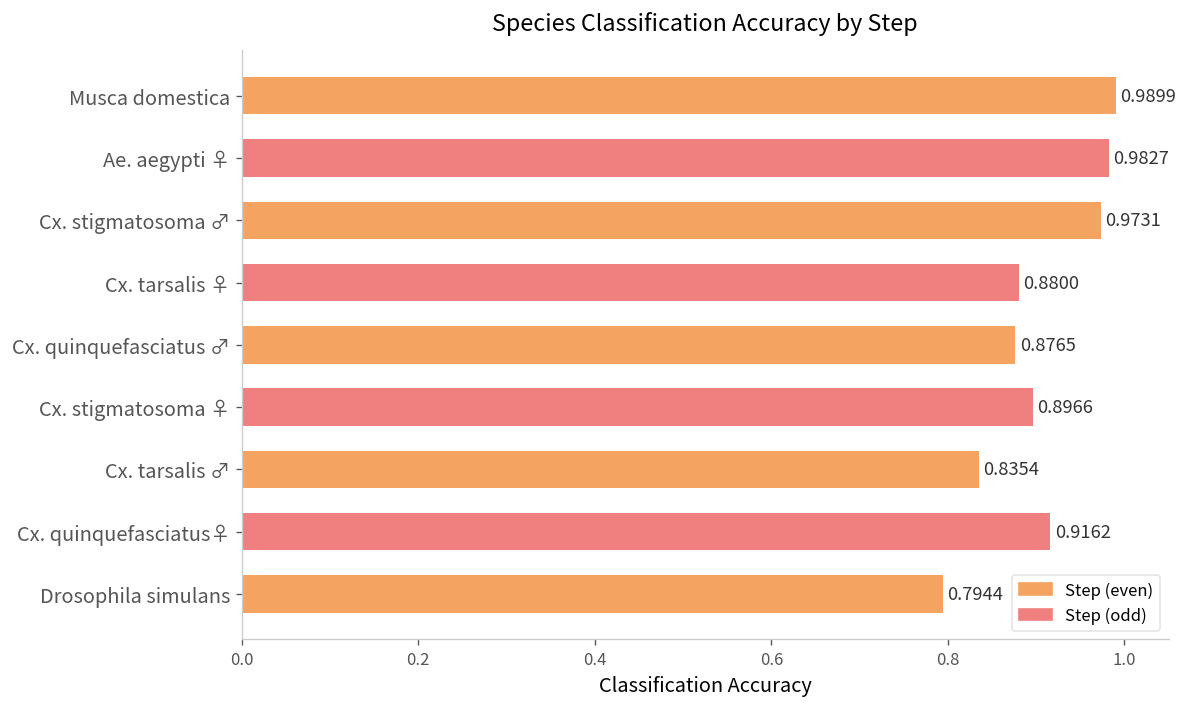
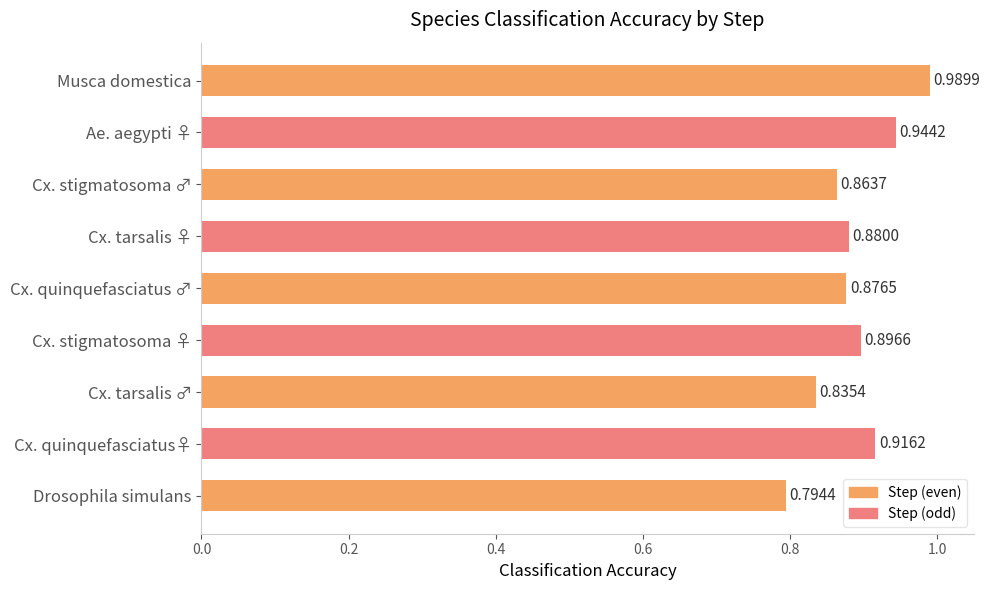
Ae. aegypti ♀: 0.9827 -> 0.9442
Cx. stigmatosoma ♂: 0.9731 -> 0.8637
